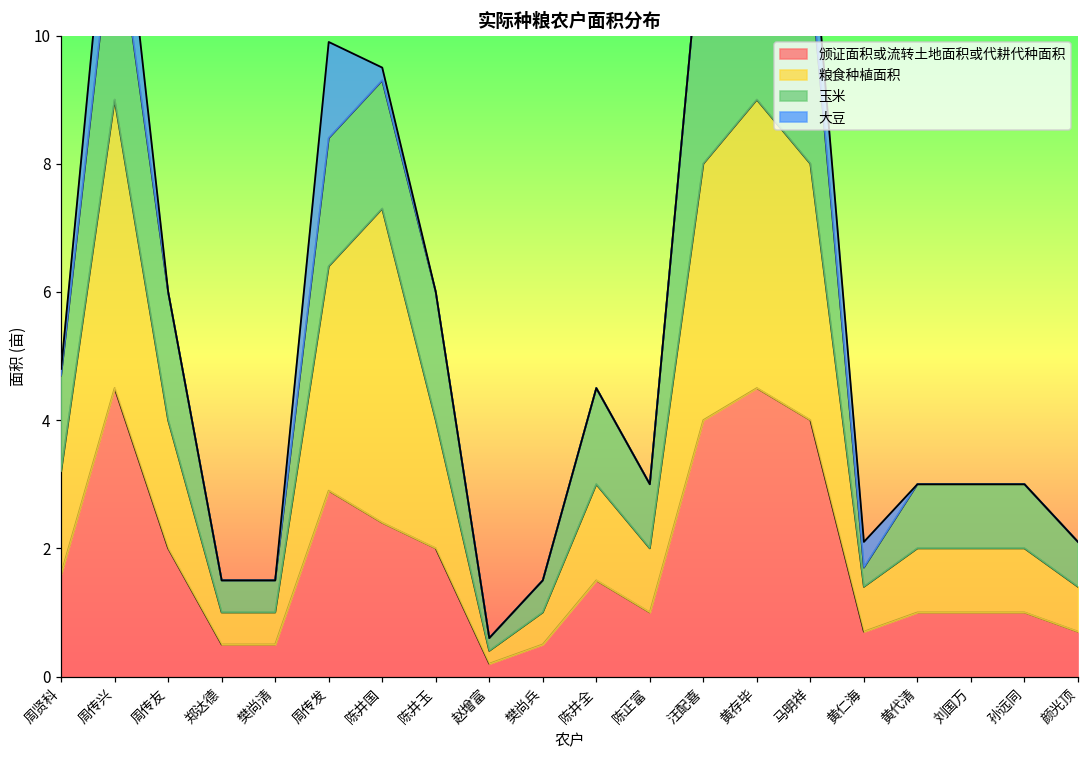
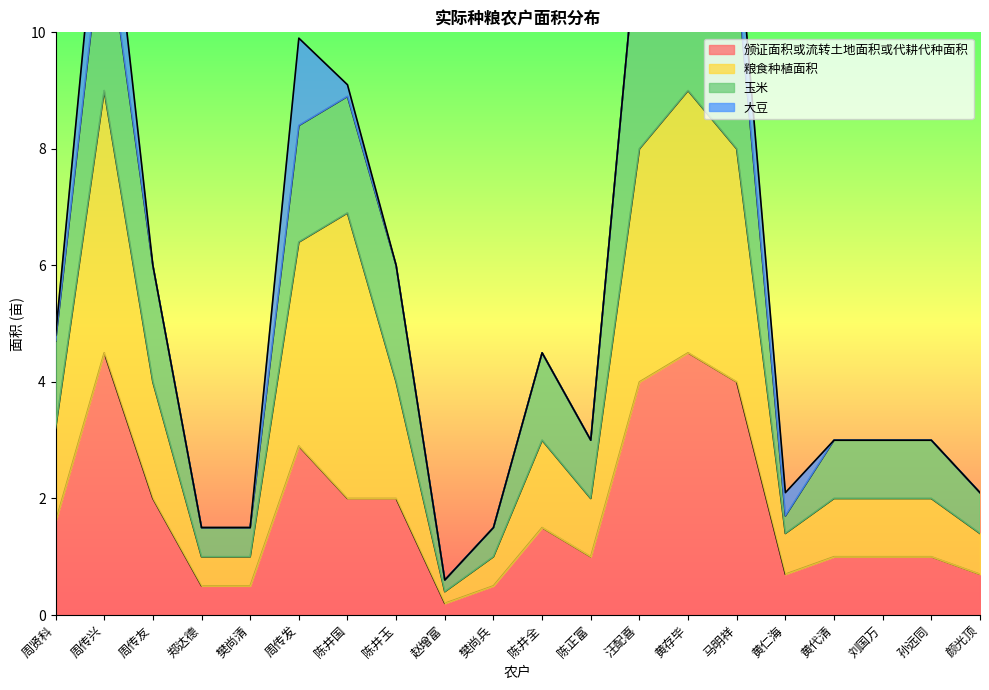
颁证面积或流转土地面积或代耕代种面积, 陈井国: 2.4 -> 2.0
